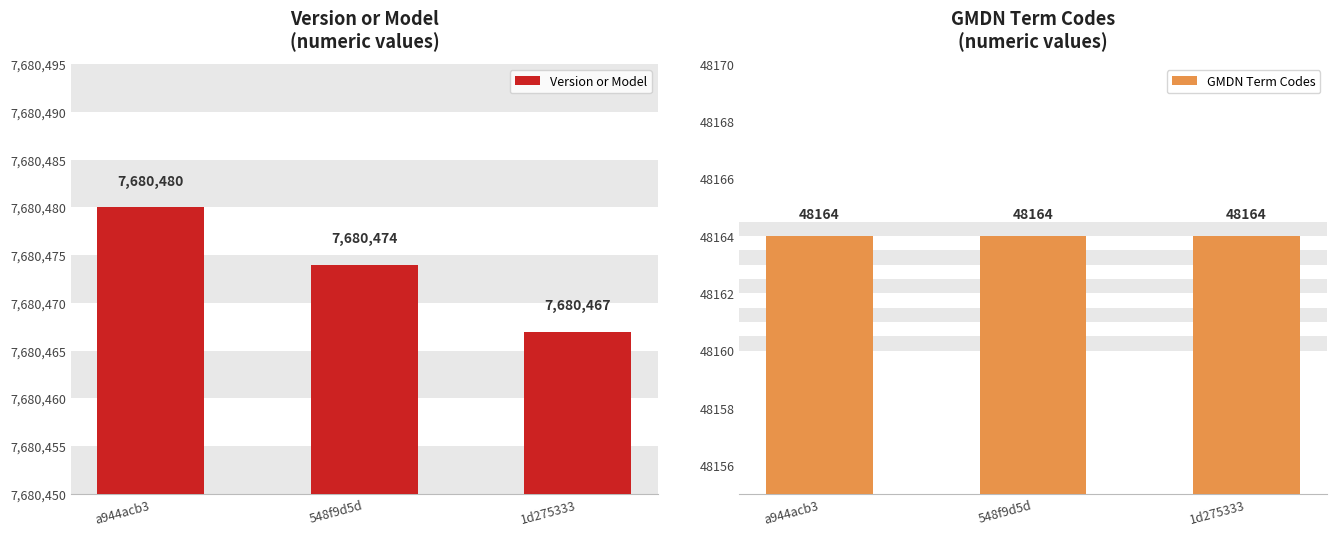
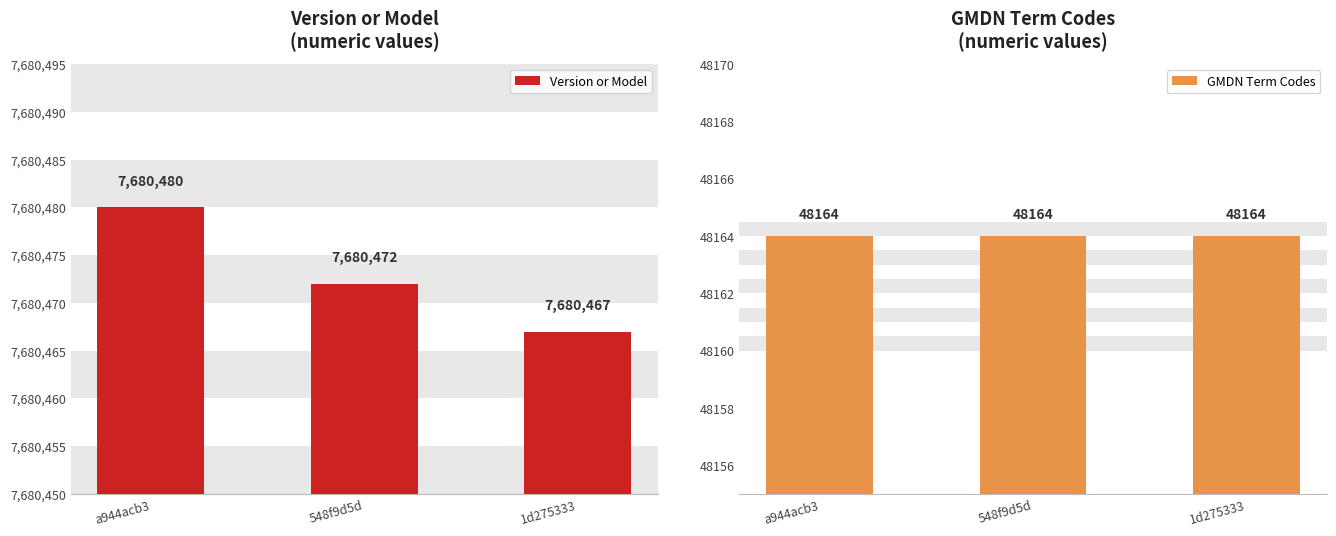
Version or Model (numeric values), 548f9d5d: 7,680,474 -> 7,680,472
